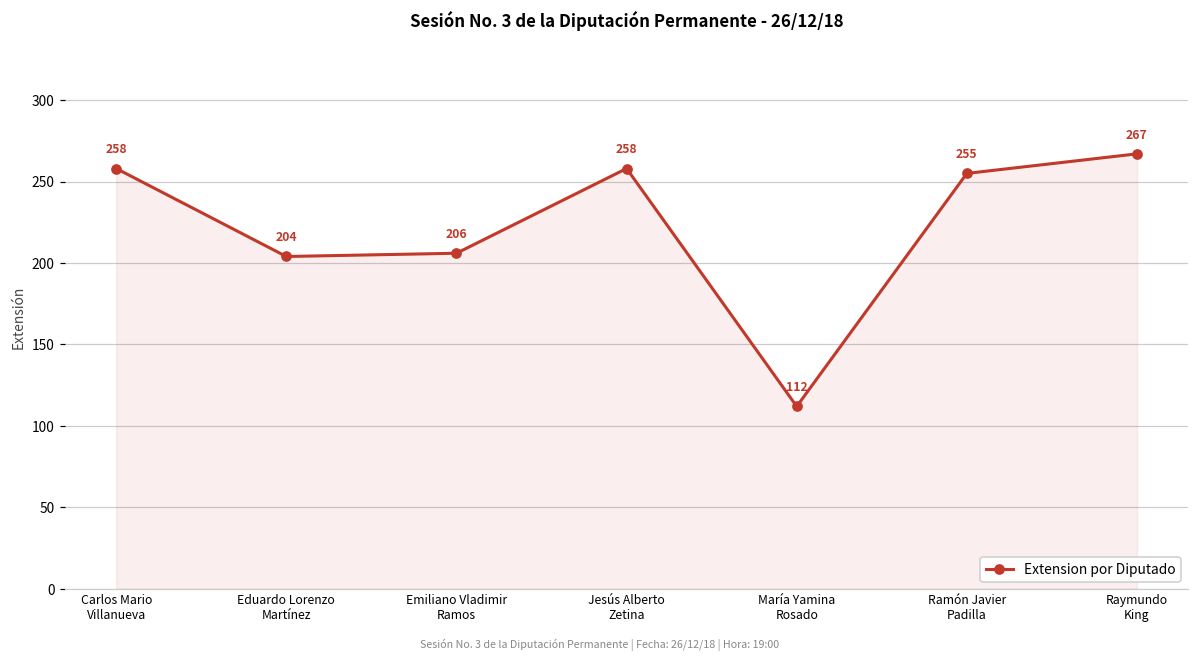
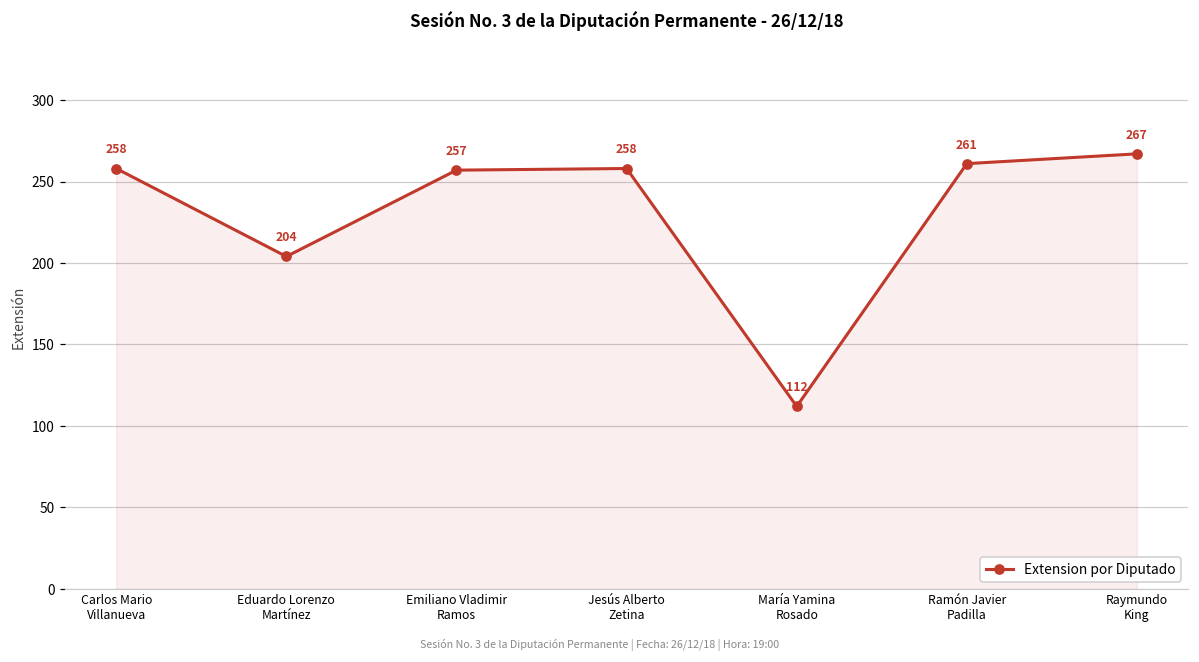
Emiliano Vladimir Ramos: 206 -> 257
Ramón Javier Padilla: 255 -> 261
